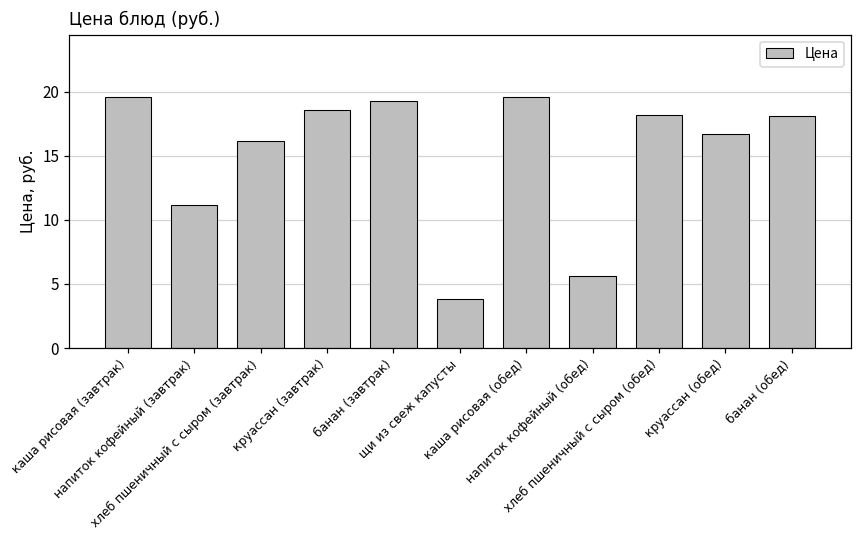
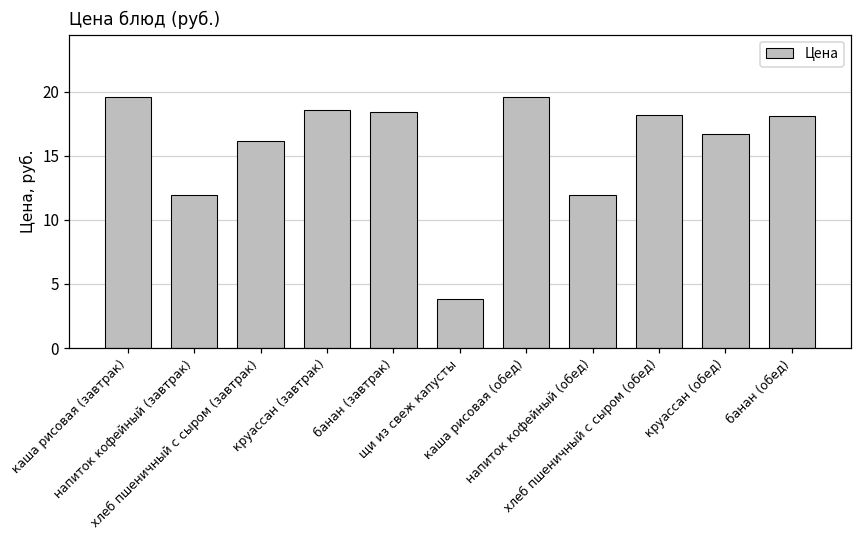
напиток кофейный (завтрак): 11.2 -> 12.0
банан (завтрак): 19.3 -> 18.4
напиток кофейный (обед): 5.7 -> 12.0
